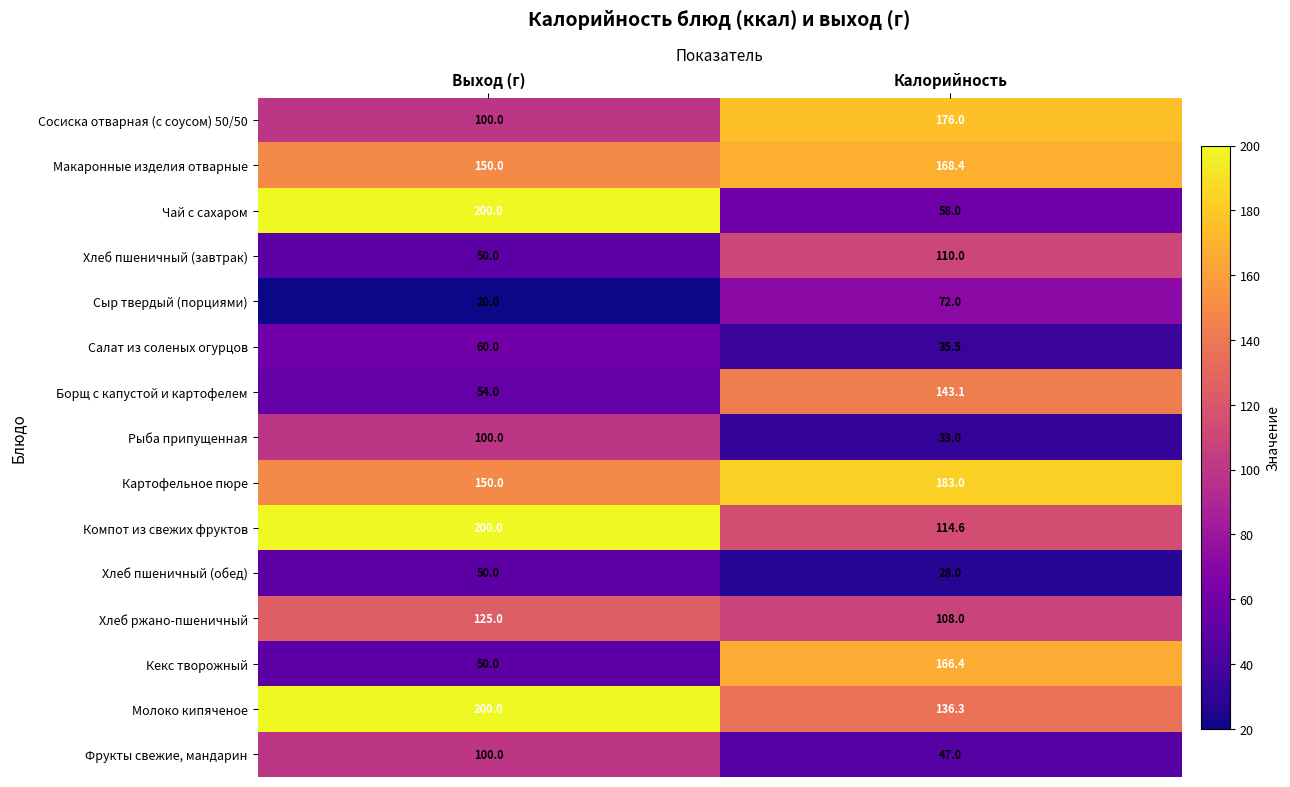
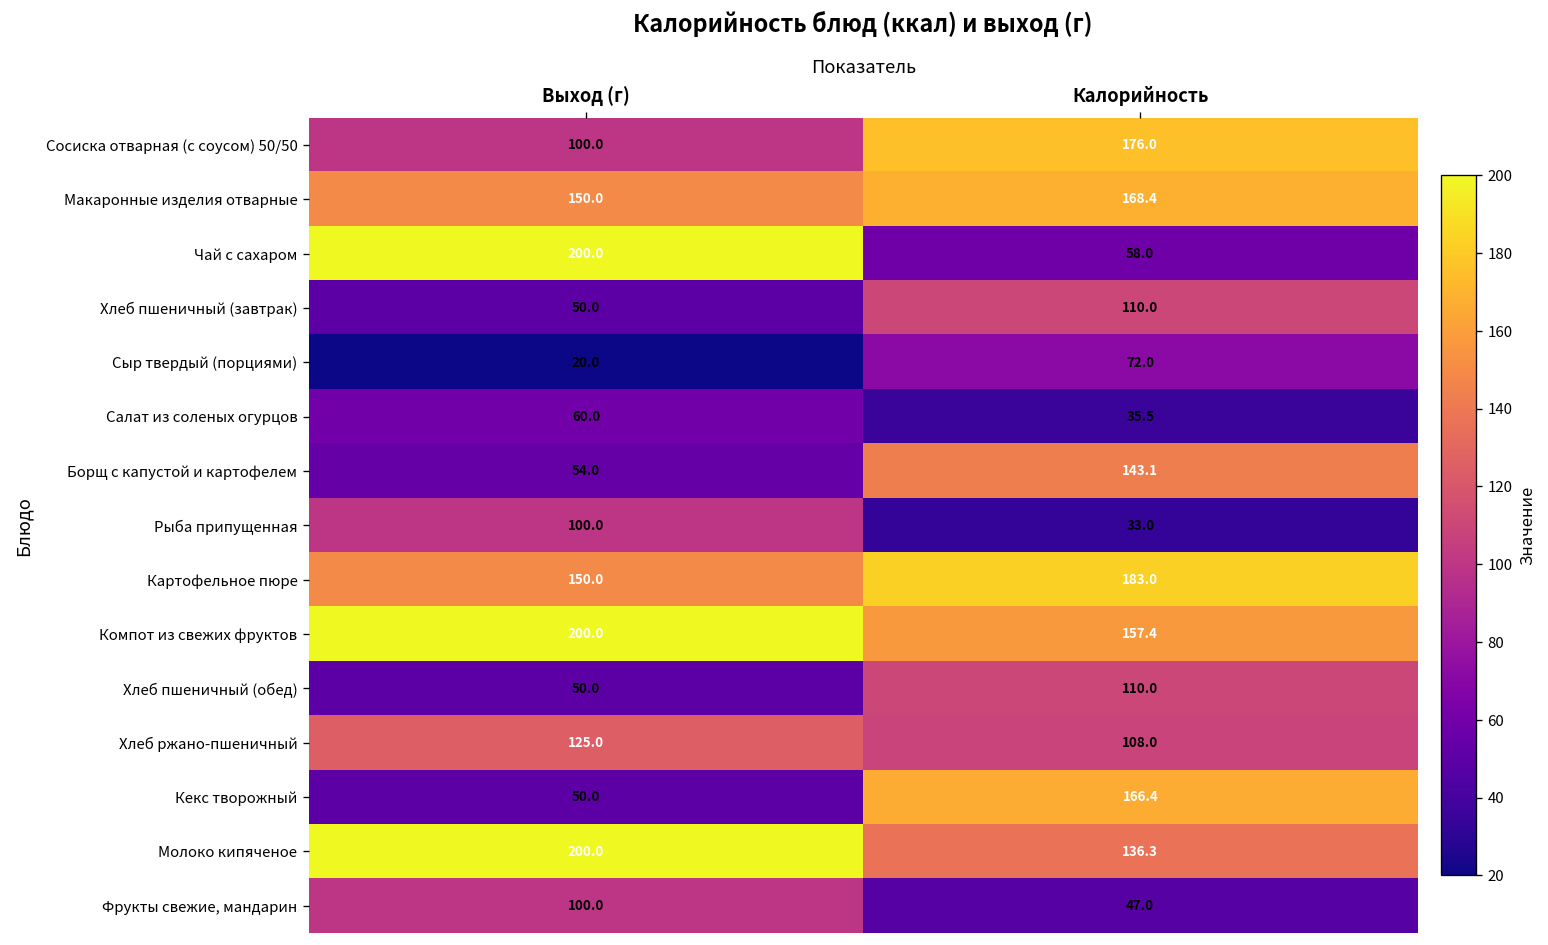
Компот из свежих фруктов, Калорийность: 114.6 -> 157.4
Хлеб пшеничный (обед), Калорийность: 28.0 -> 110.0
